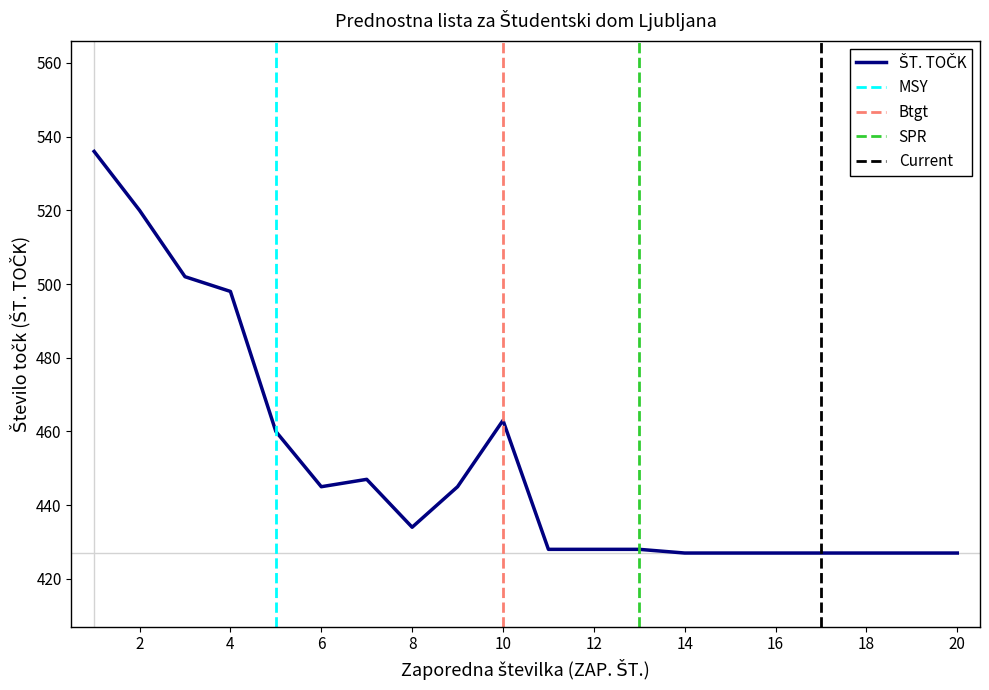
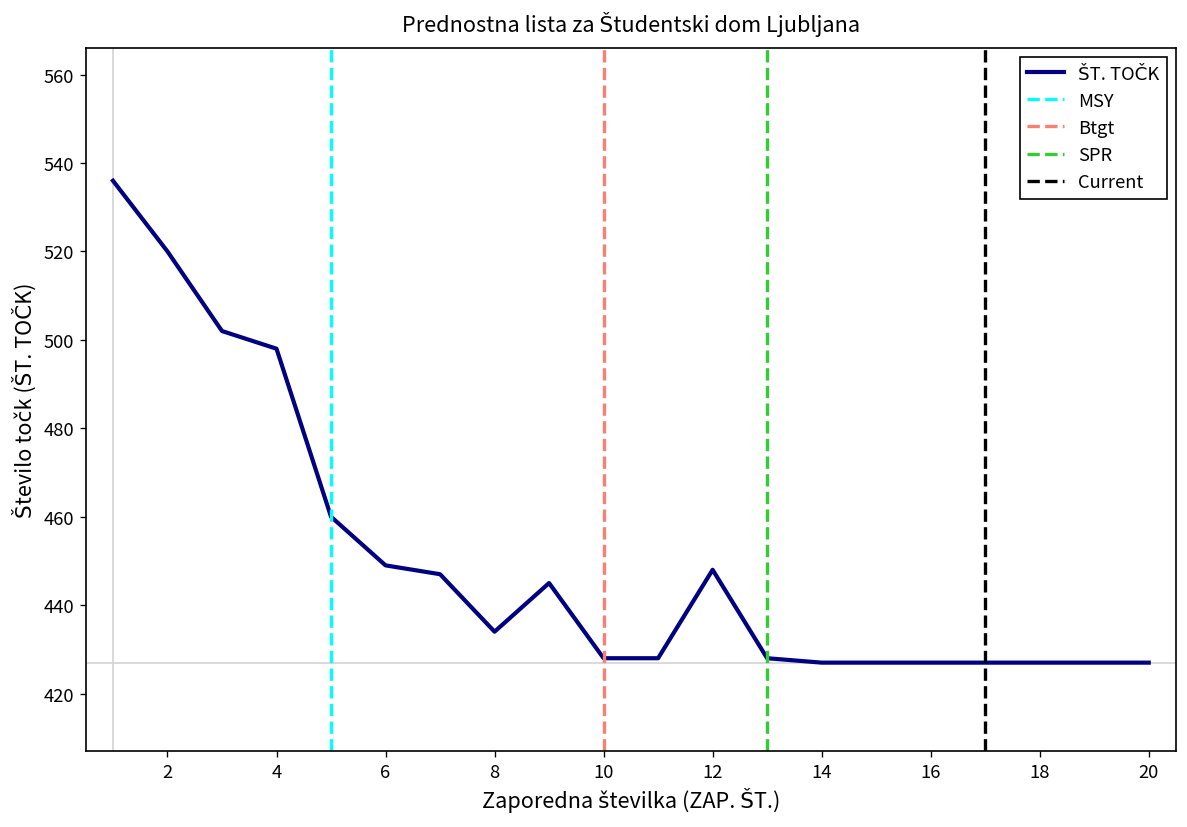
6: 445 -> 449
10: 463 -> 428
12: 428 -> 448
